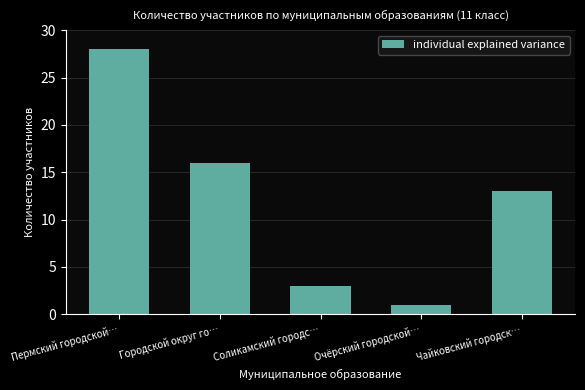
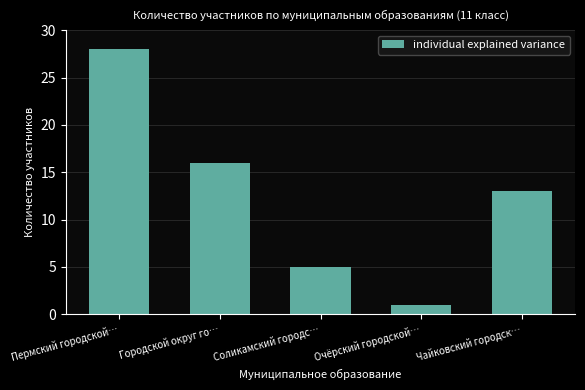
Соликамский городс…: 3 -> 5
